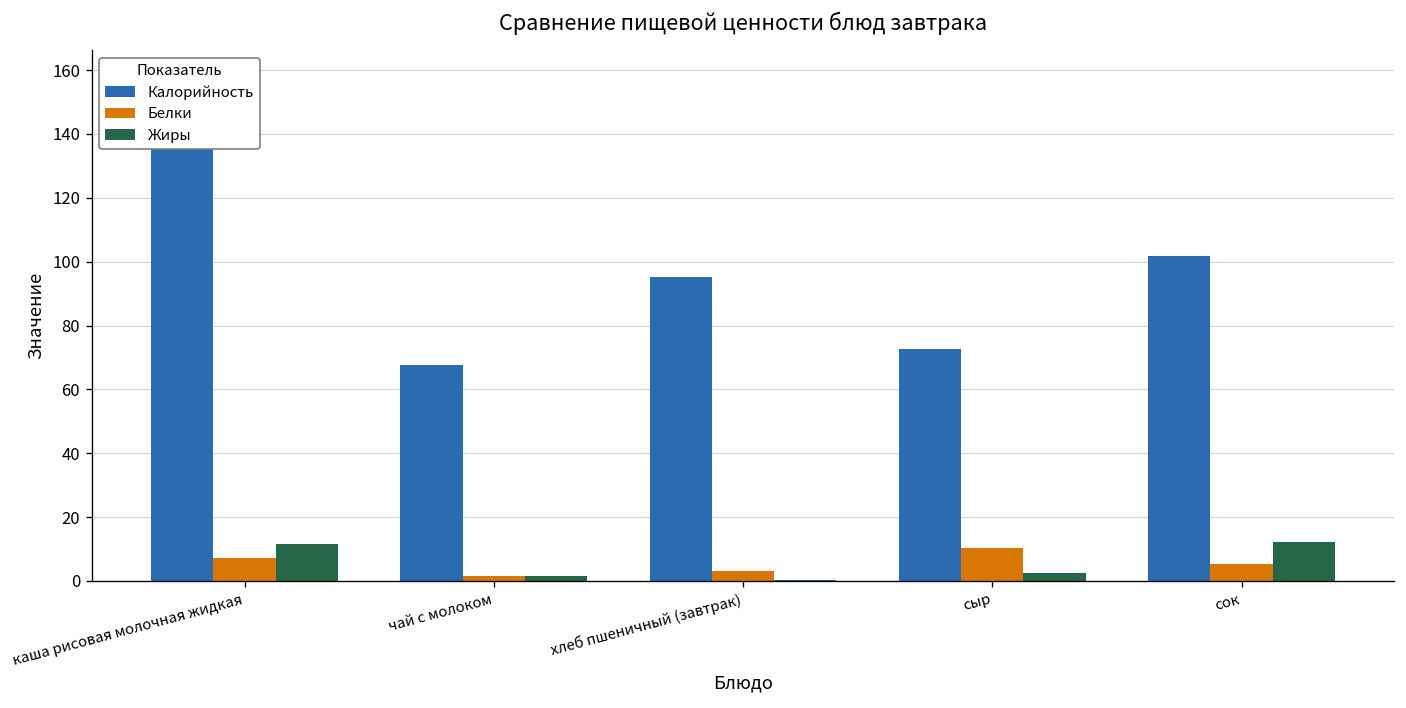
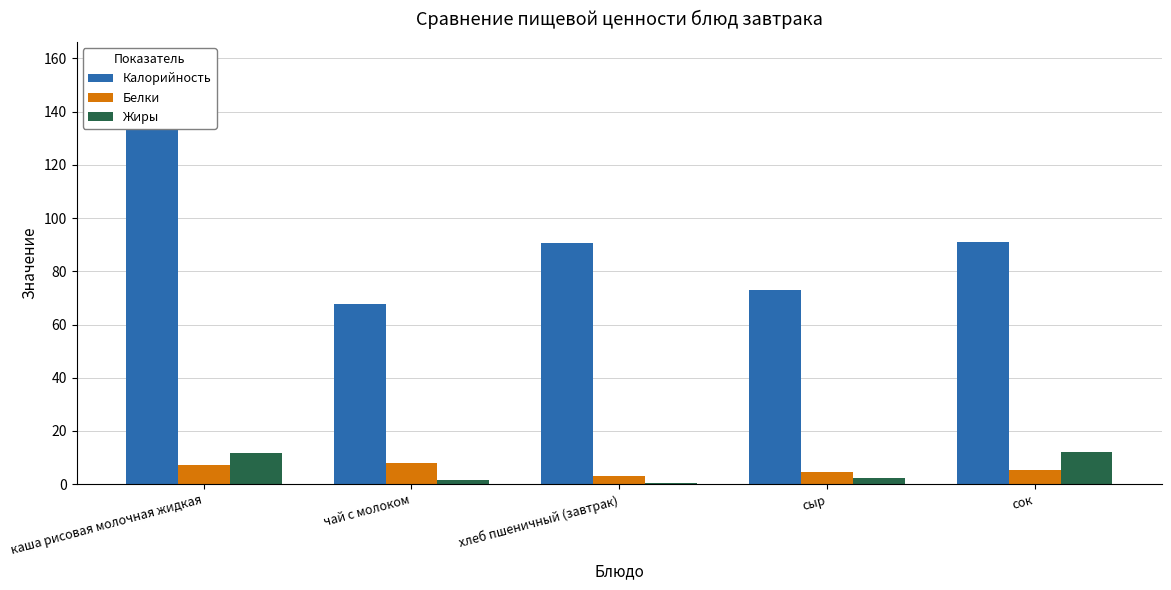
Белки, чай с молоком: 2 -> 8
Калорийность, хлеб пшеничный (завтрак): 95 -> 91
Белки, сыр: 10 -> 5
Калорийность, сок: 102 -> 91
